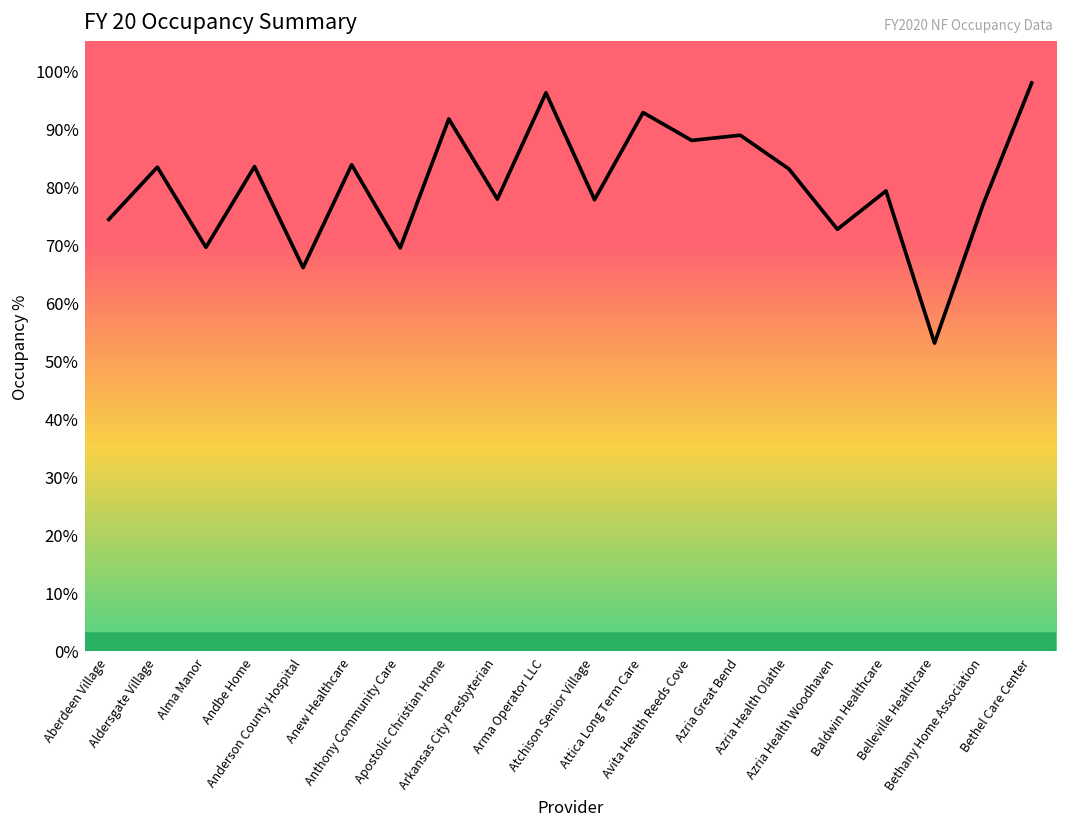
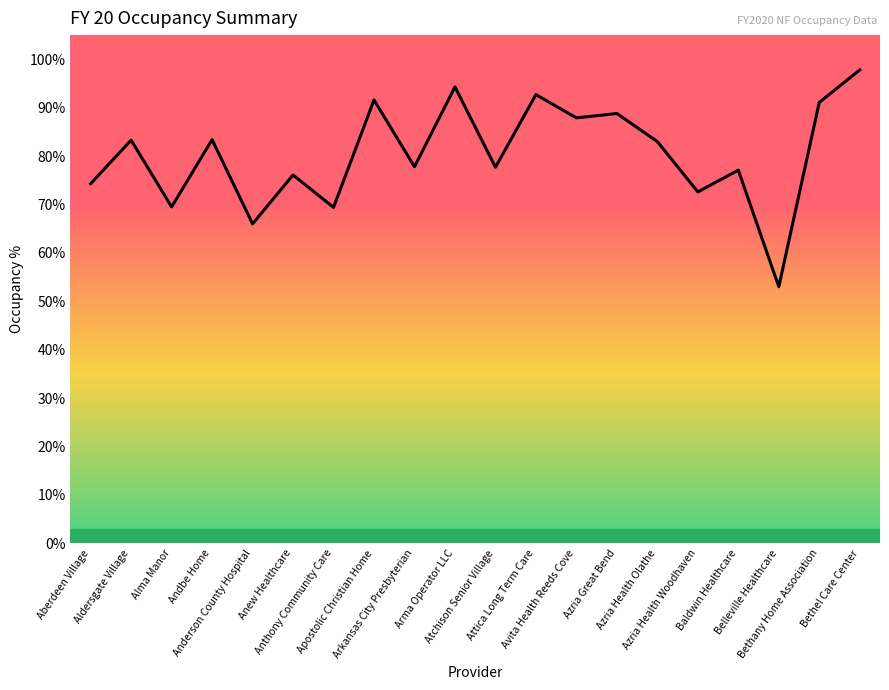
Anew Healthcare: 84% -> 76%
Arma Operator LLC: 96% -> 94%
Baldwin Healthcare: 79% -> 77%
Bethany Home Association: 77% -> 91%
